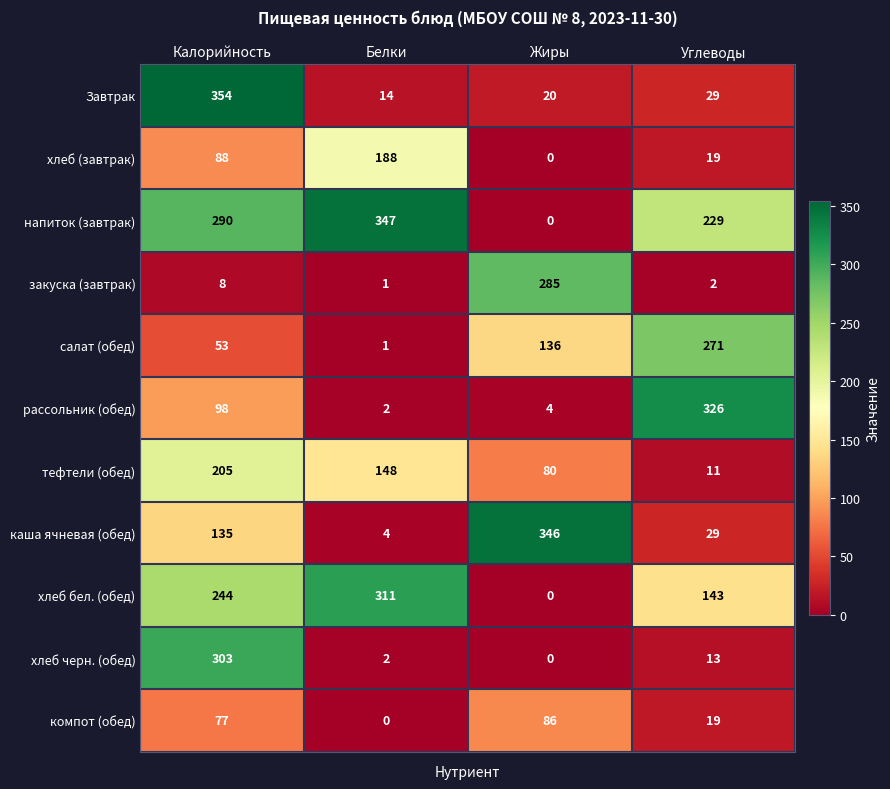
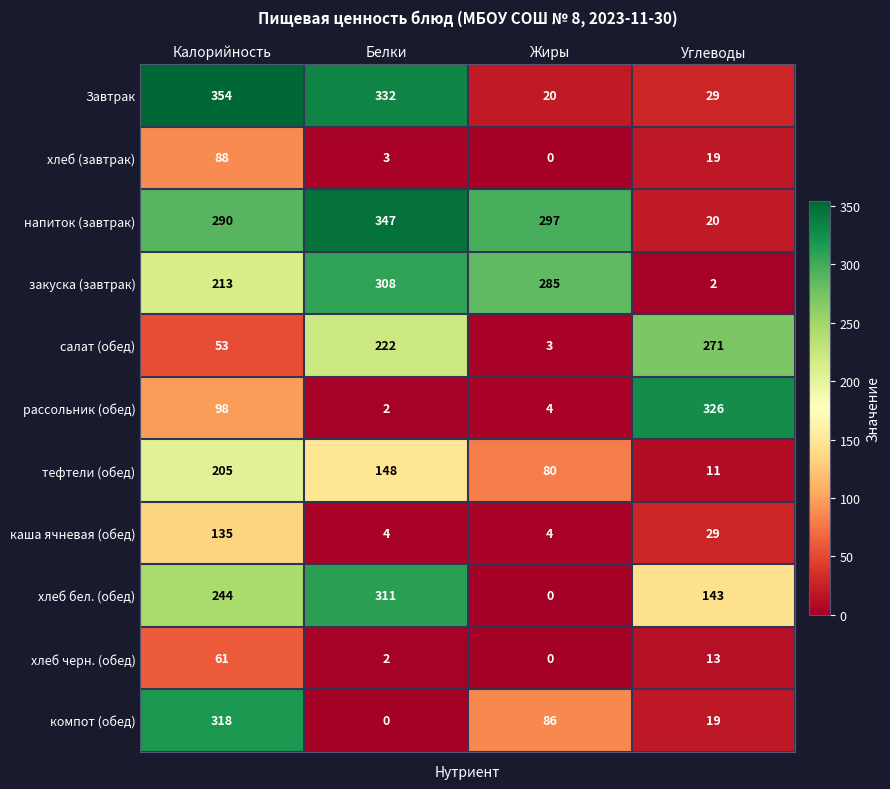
Завтрак, Белки: 14 -> 332
хлеб (завтрак), Белки: 188 -> 3
напиток (завтрак), Жиры: 0 -> 297
напиток (завтрак), Углеводы: 229 -> 20
закуска (завтрак), Калорийность: 8 -> 213
закуска (завтрак), Белки: 1 -> 308
салат (обед), Белки: 1 -> 222
салат (обед), Жиры: 136 -> 3
каша ячневая (обед), Жиры: 346 -> 4
хлеб черн. (обед), Калорийность: 303 -> 61
компот (обед), Калорийность: 77 -> 318
